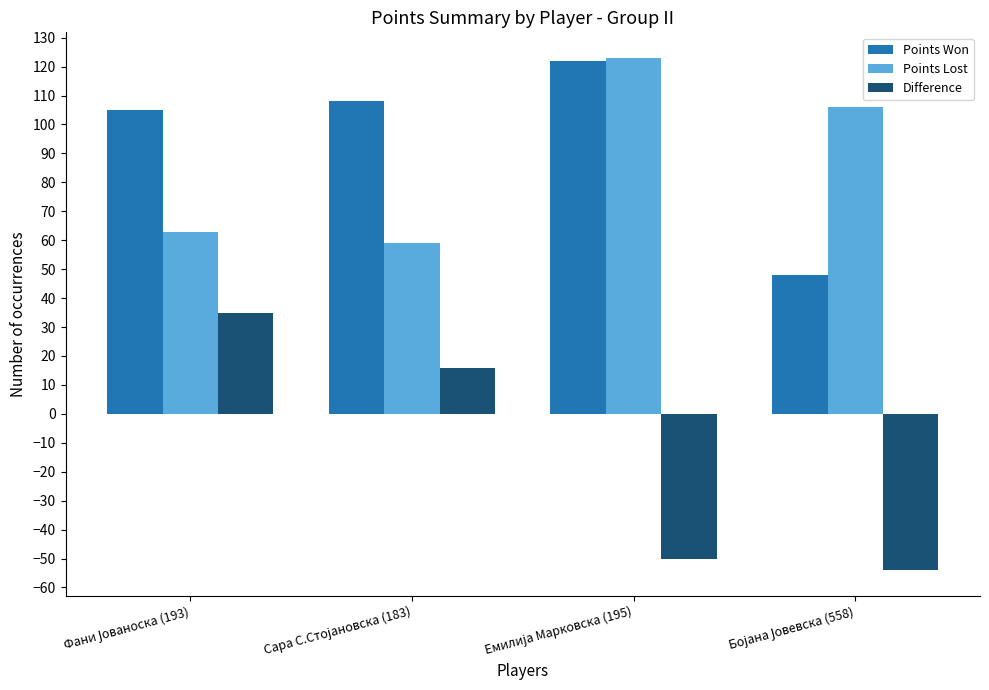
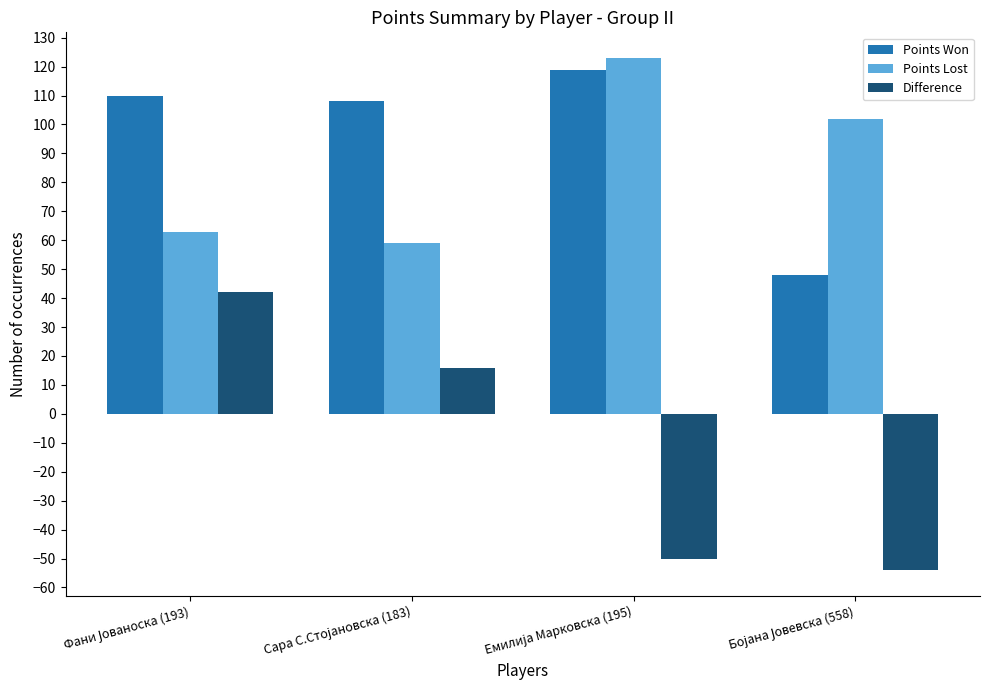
Points Won, Фани Јованоска (193): 105 -> 110
Difference, Фани Јованоска (193): 35 -> 42
Points Won, Емилија Марковска (195): 122 -> 119
Points Lost, Бојана Јовевска (558): 106 -> 102
